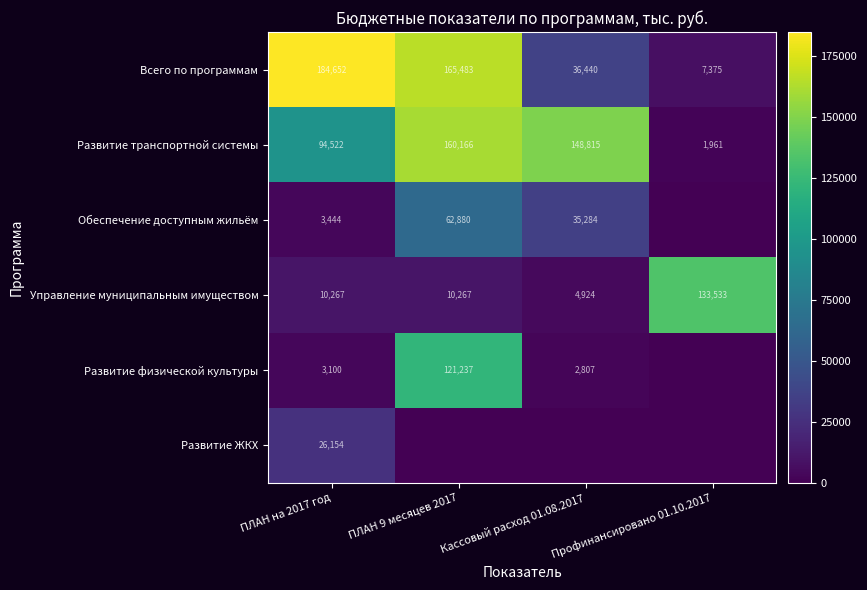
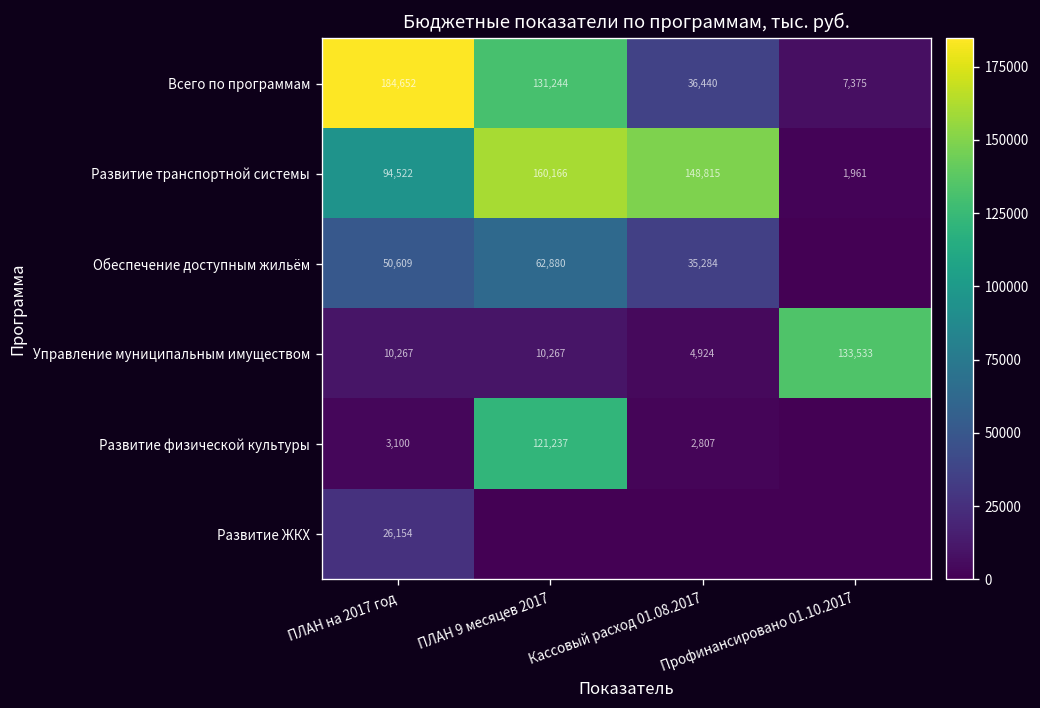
Всего по программам, ПЛАН 9 месяцев 2017: 165,483 -> 131,244
Обеспечение доступным жильём, ПЛАН на 2017 год: 3,444 -> 50,609
